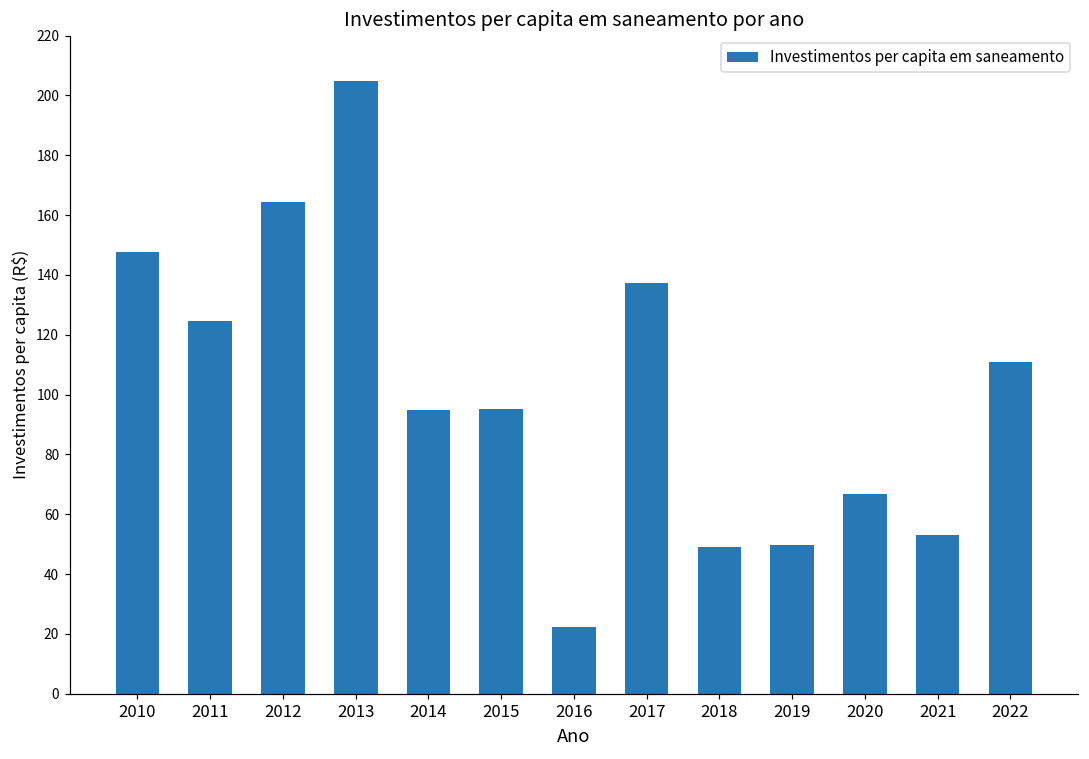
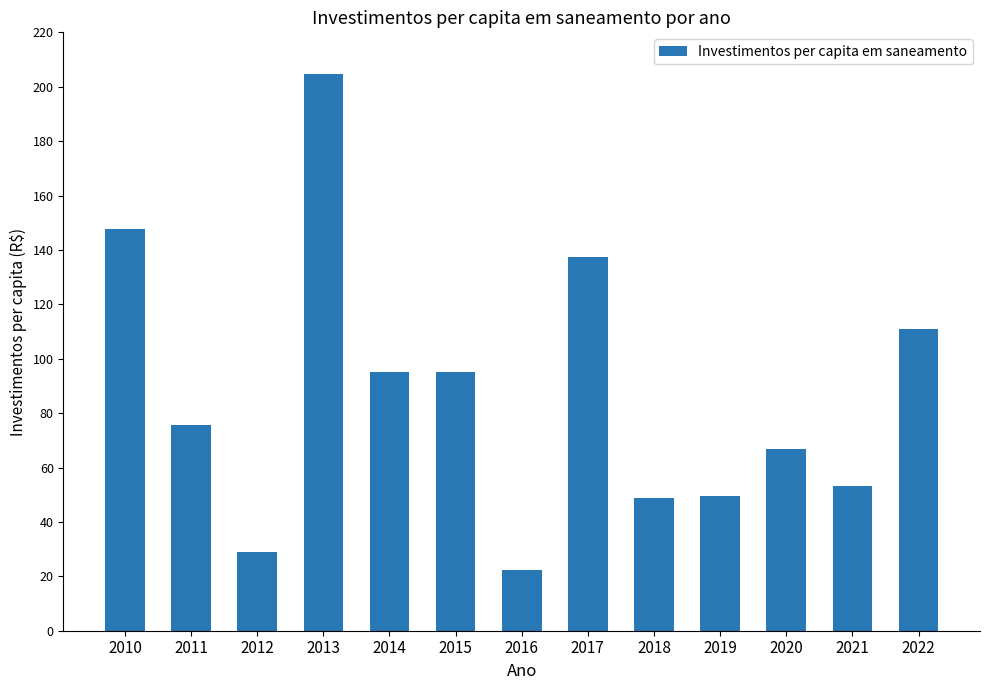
2011: 125 -> 76
2012: 164 -> 29
